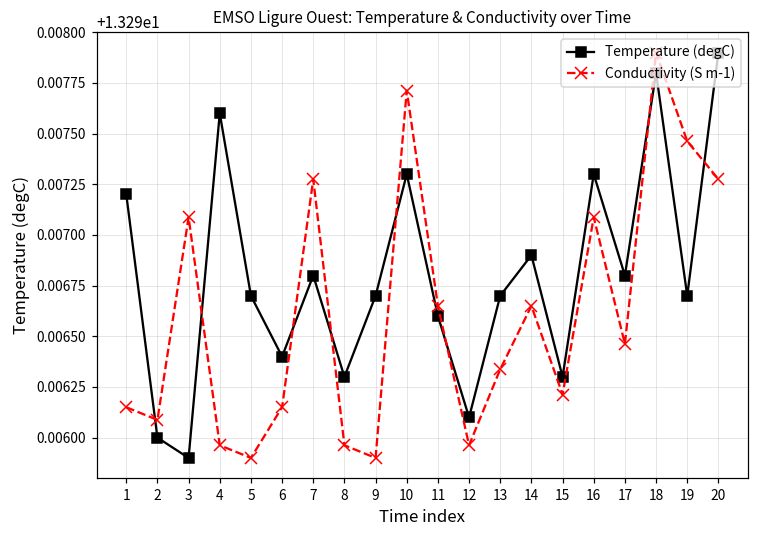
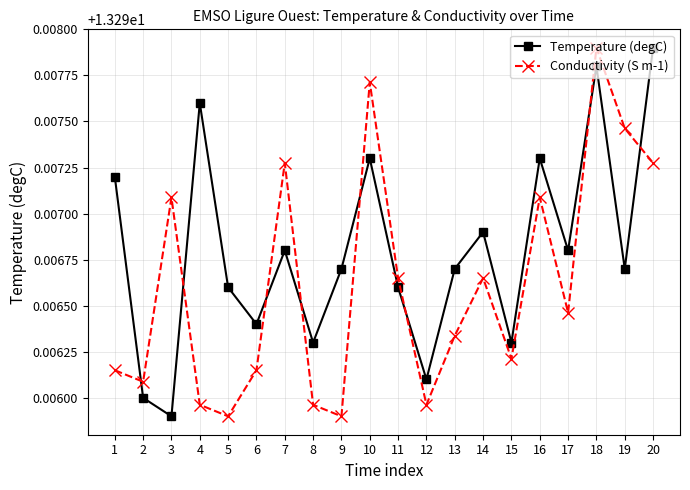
Temperature (degC), 5: 13.2967 -> 13.2966
